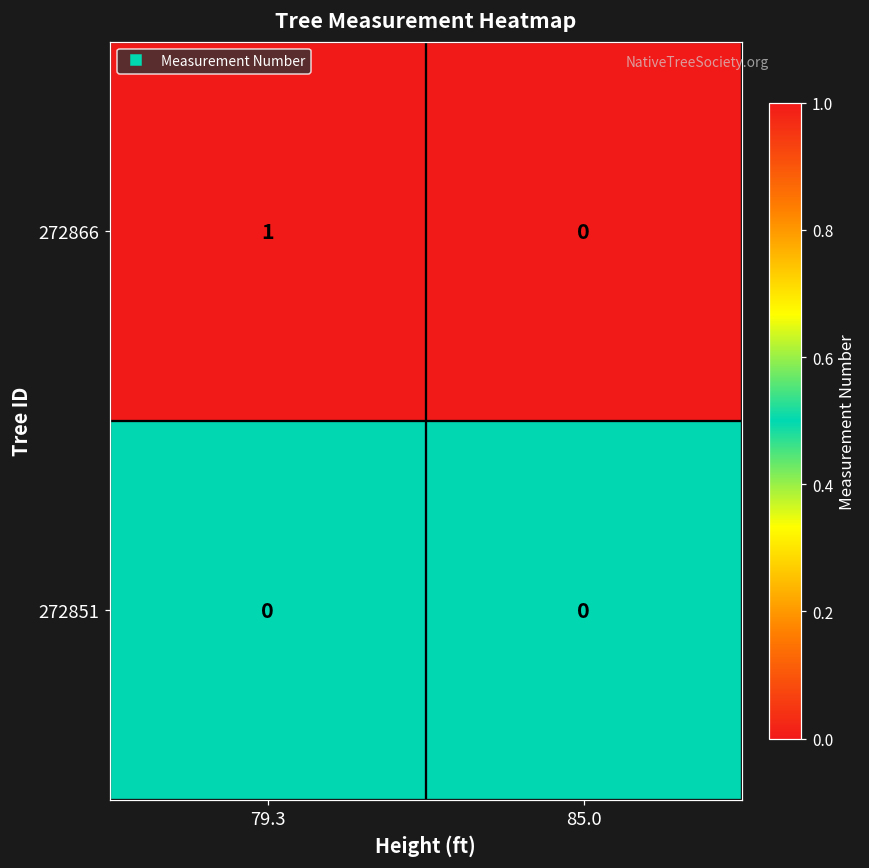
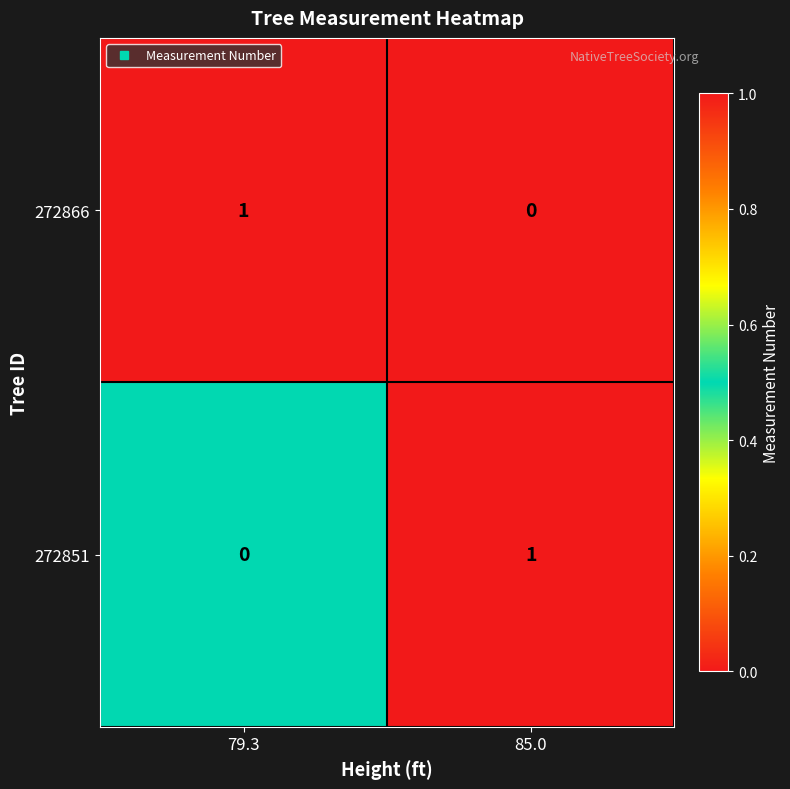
272851, 85.0: 0 -> 1
